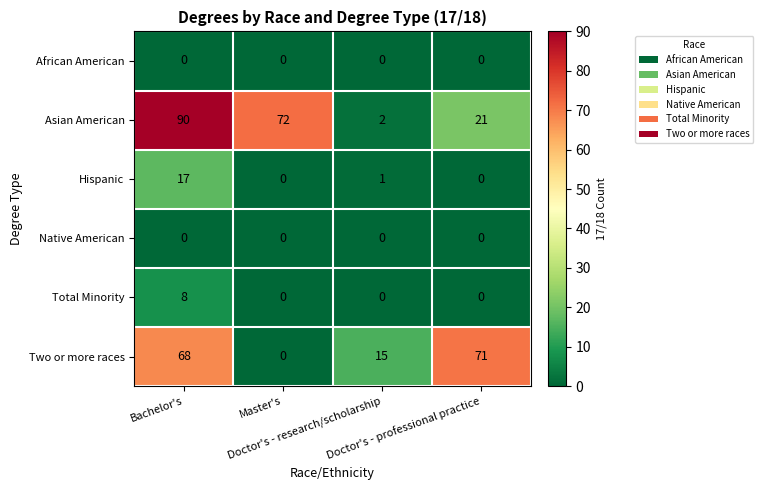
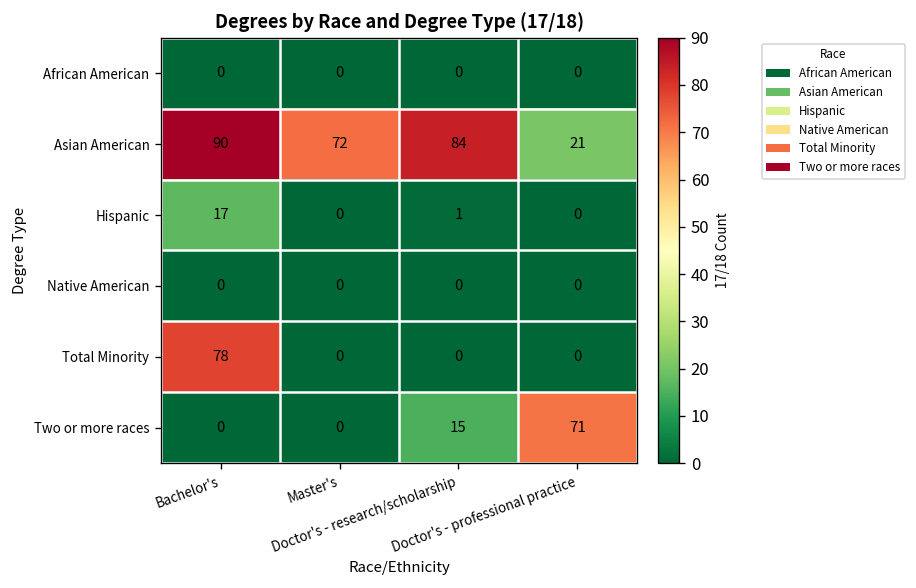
Asian American, Doctor's - research/scholarship: 2 -> 84
Total Minority, Bachelor's: 8 -> 78
Two or more races, Bachelor's: 68 -> 0
